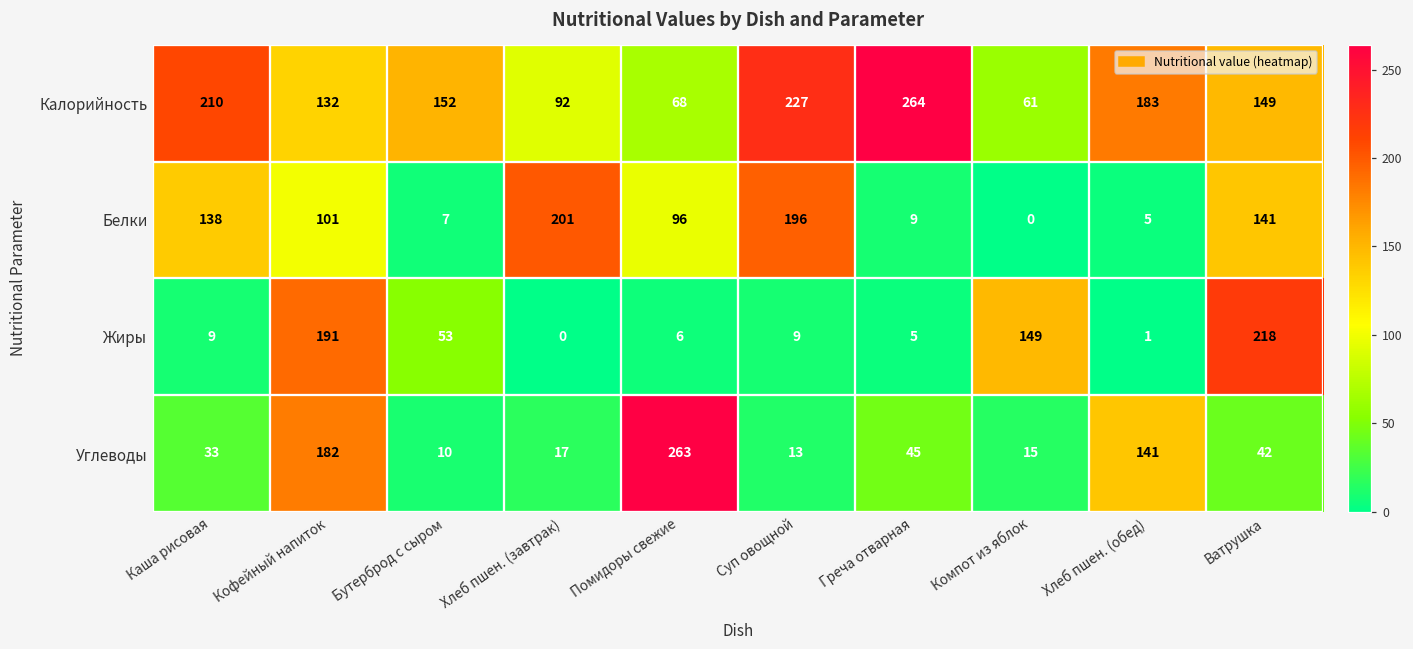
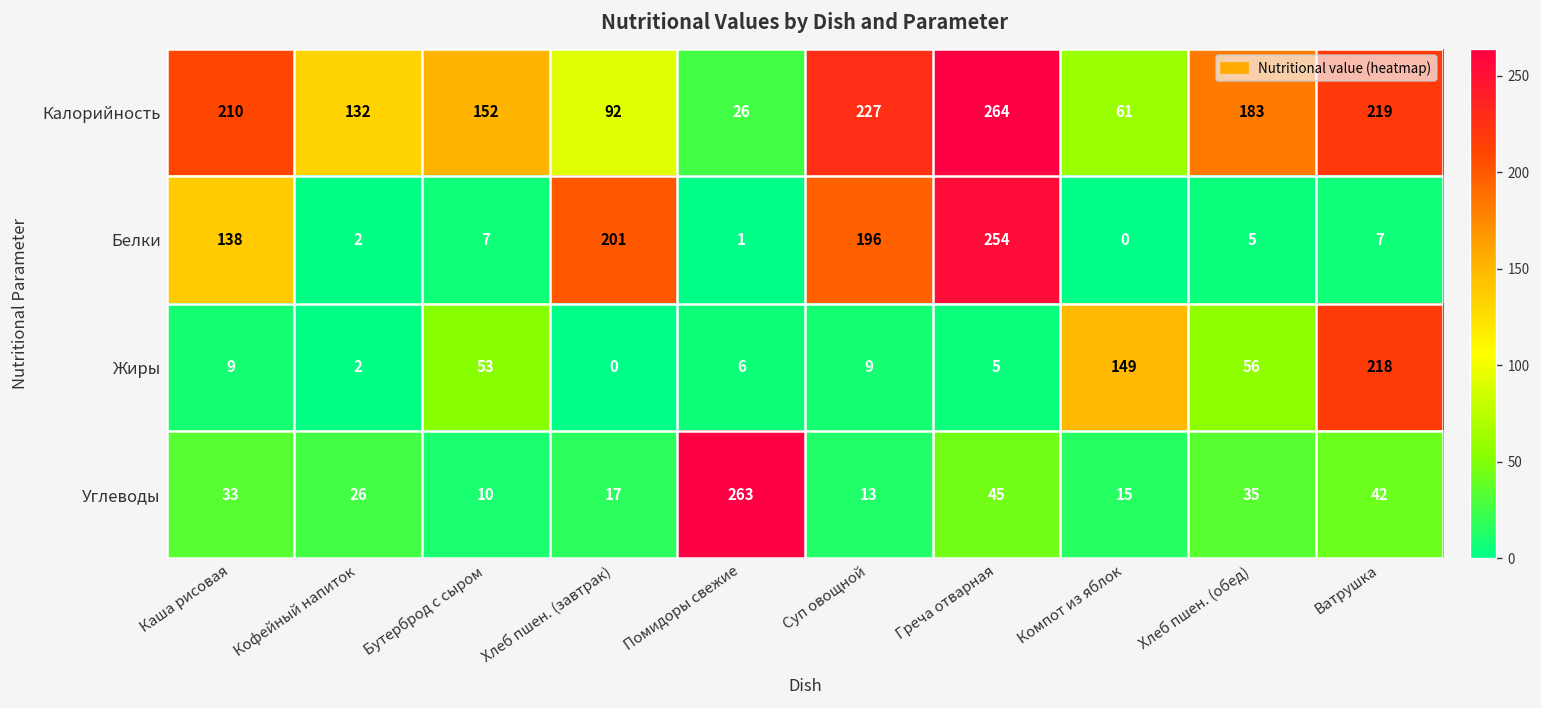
Калорийность, Помидоры свежие: 68 -> 26
Калорийность, Ватрушка: 149 -> 219
Белки, Кофейный напиток: 101 -> 2
Белки, Помидоры свежие: 96 -> 1
Белки, Греча отварная: 9 -> 254
Белки, Ватрушка: 141 -> 7
Жиры, Кофейный напиток: 191 -> 2
Жиры, Хлеб пшен. (обед): 1 -> 56
Углеводы, Кофейный напиток: 182 -> 26
Углеводы, Хлеб пшен. (обед): 141 -> 35
